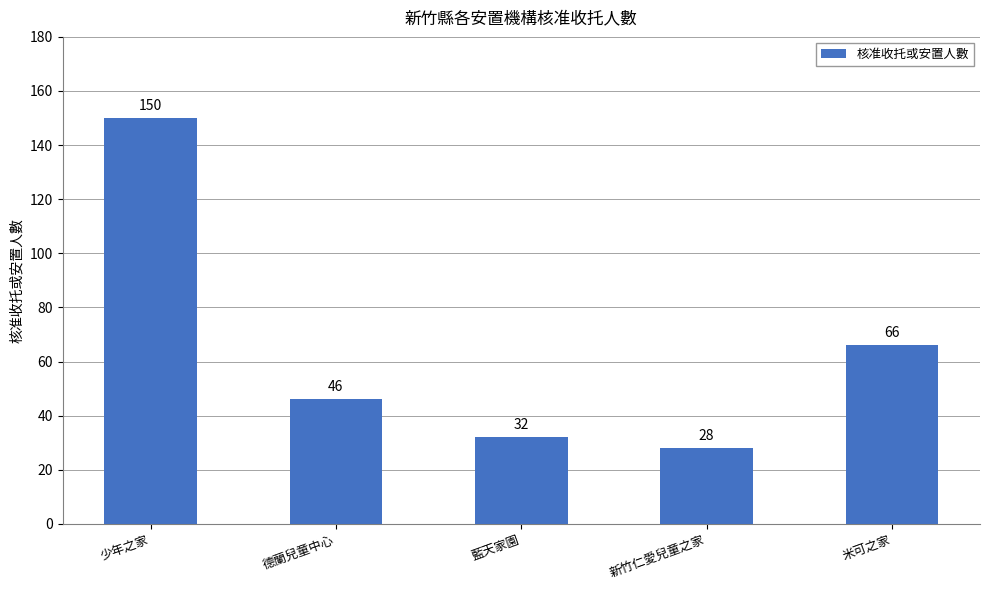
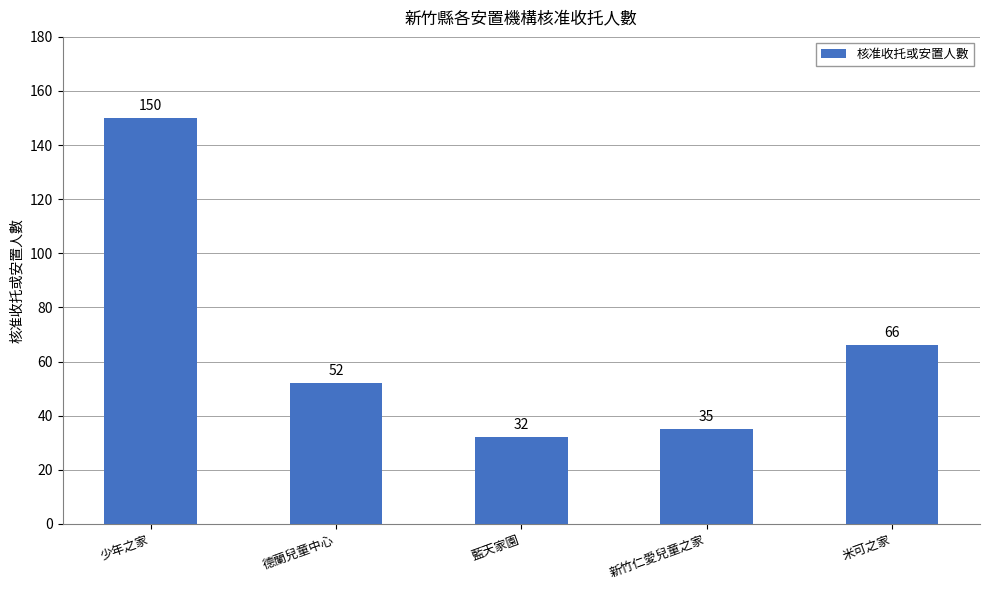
德蘭兒童中心: 46 -> 52
新竹仁愛兒童之家: 28 -> 35
